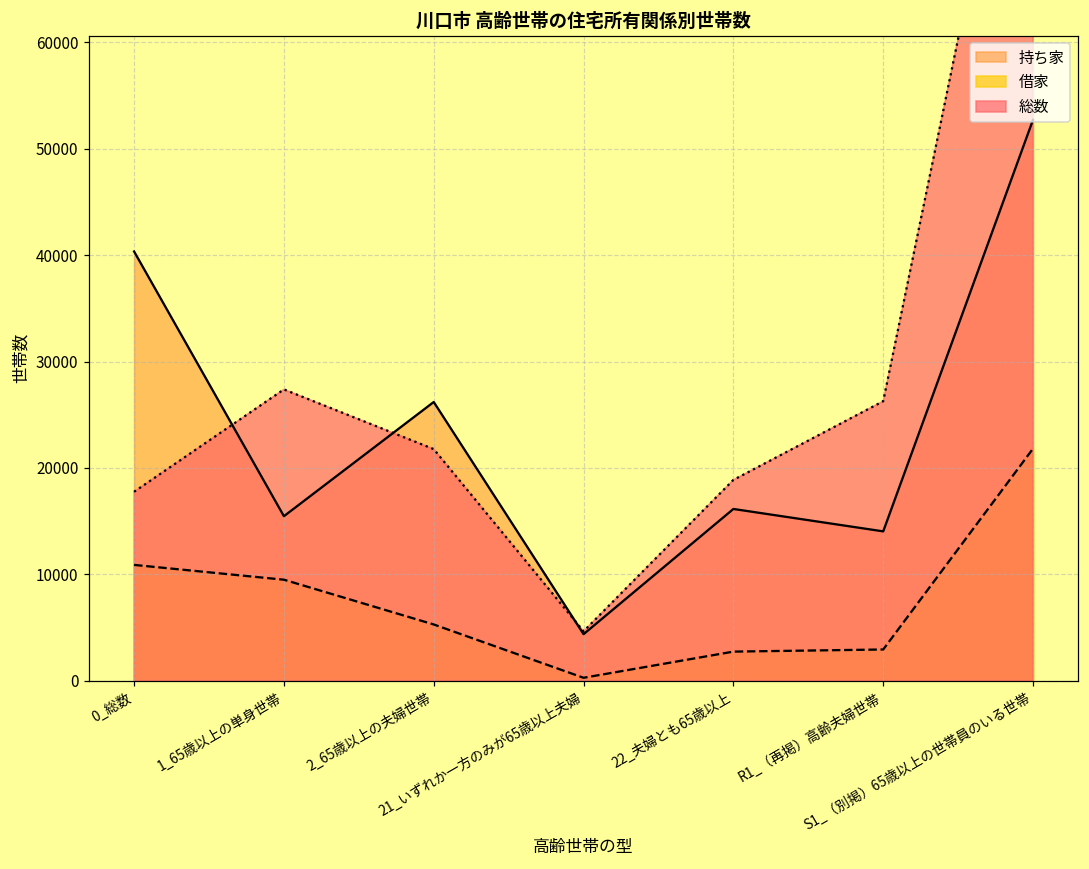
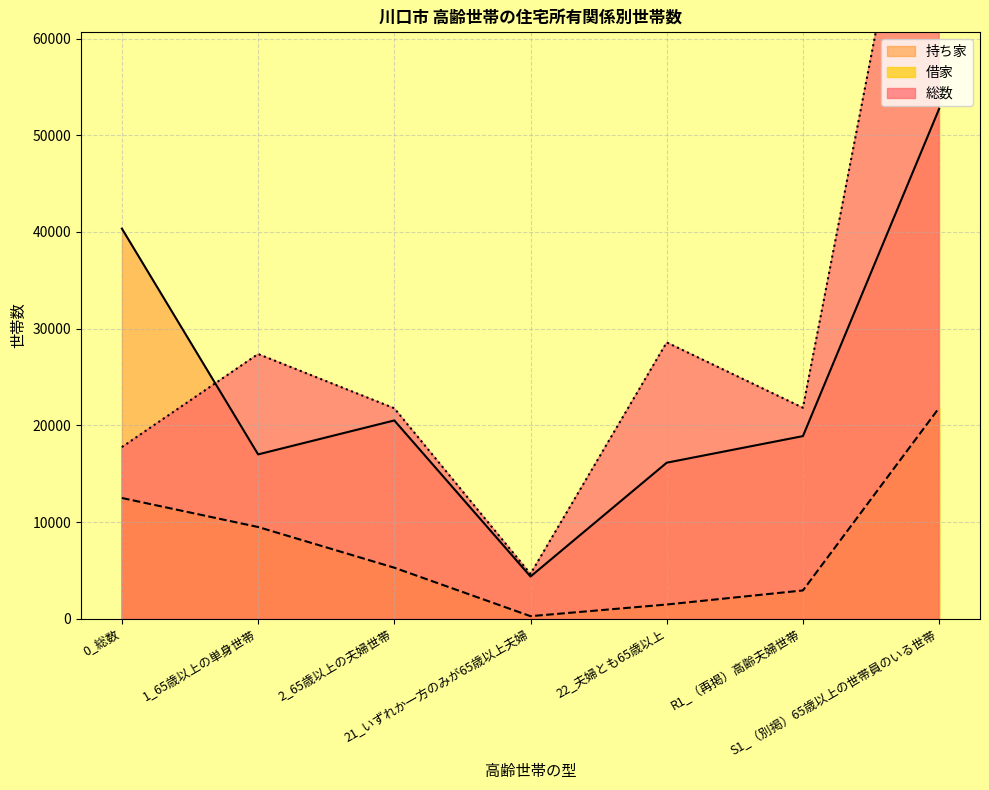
借家, 0_総数: 11000 -> 12000
持ち家, 1_65歳以上の単身世帯: 15000 -> 17000
持ち家, 2_65歳以上の夫婦世帯: 26000 -> 21000
借家, 22_夫婦とも65歳以上: 3000 -> 1000
総数, 22_夫婦とも65歳以上: 19000 -> 29000
持ち家, R1_（再掲）高齢夫婦世帯: 14000 -> 19000
総数, R1_（再掲）高齢夫婦世帯: 26000 -> 22000
